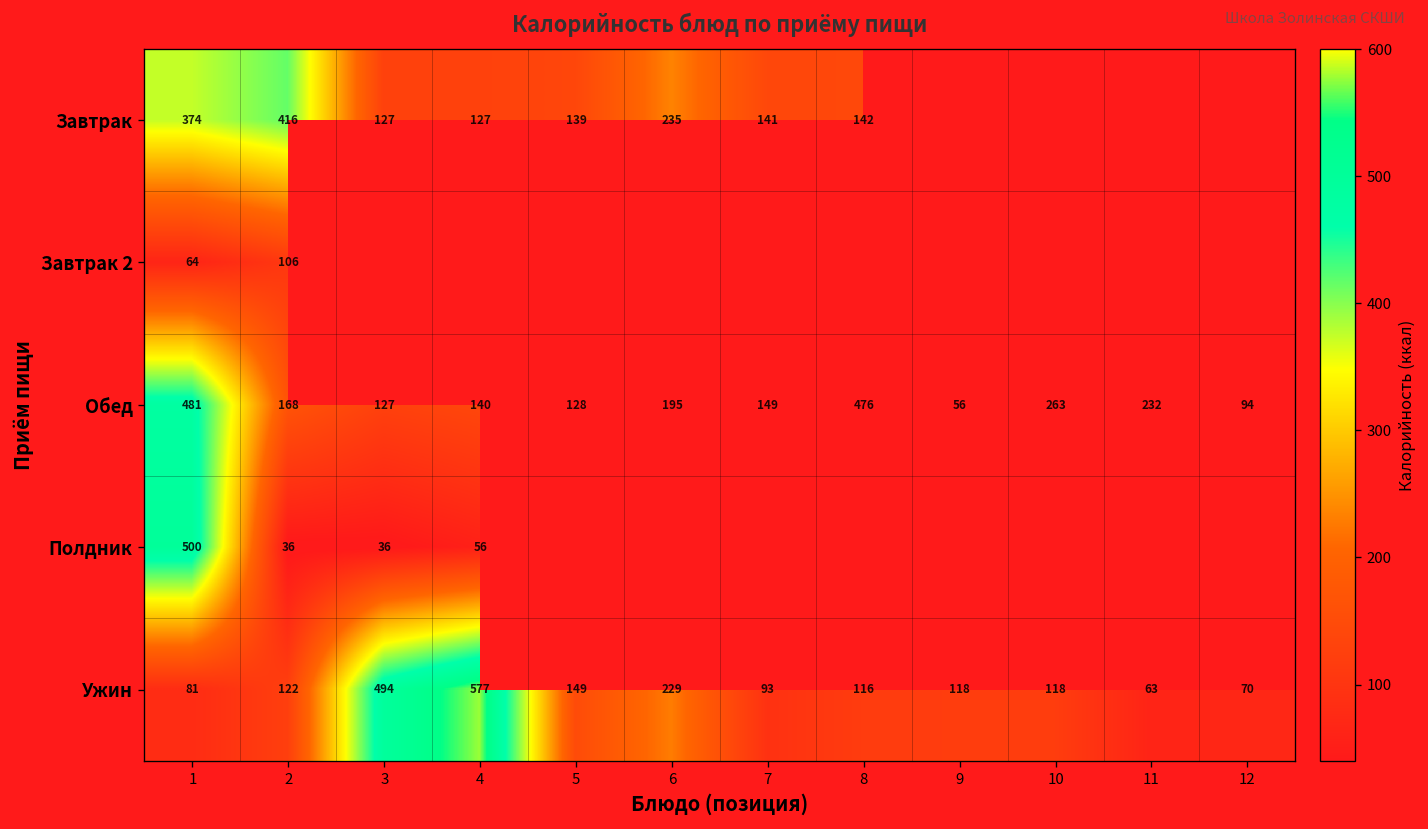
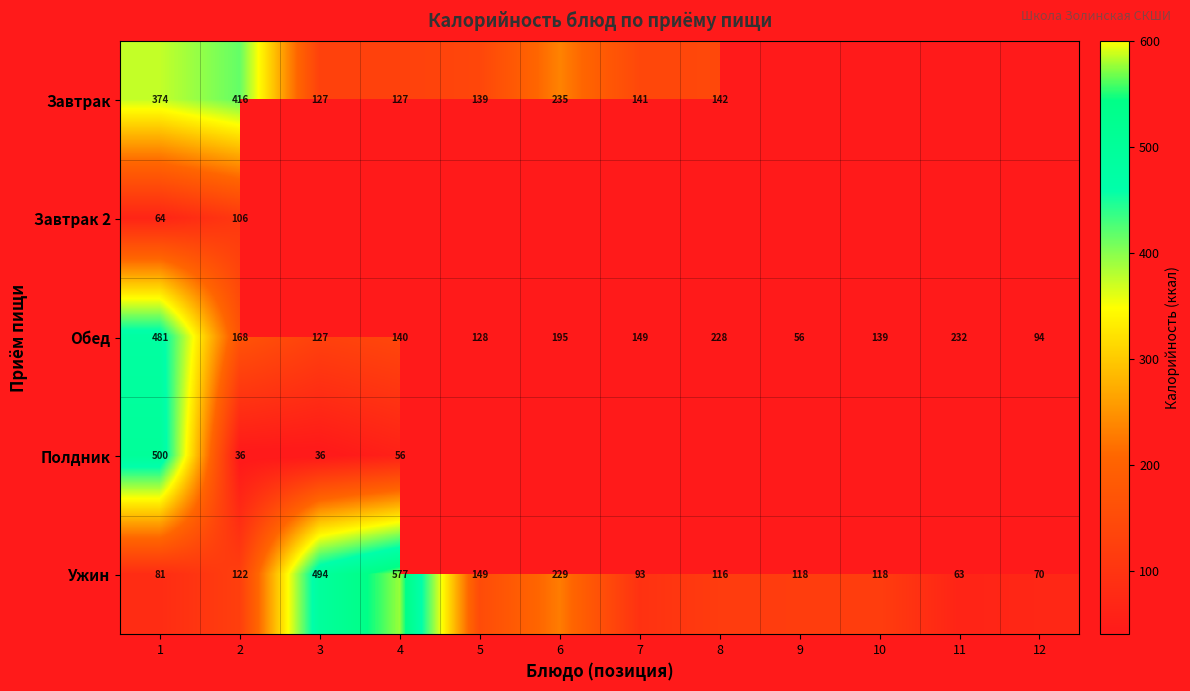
Обед, 8: 476 -> 228
Обед, 10: 263 -> 139
